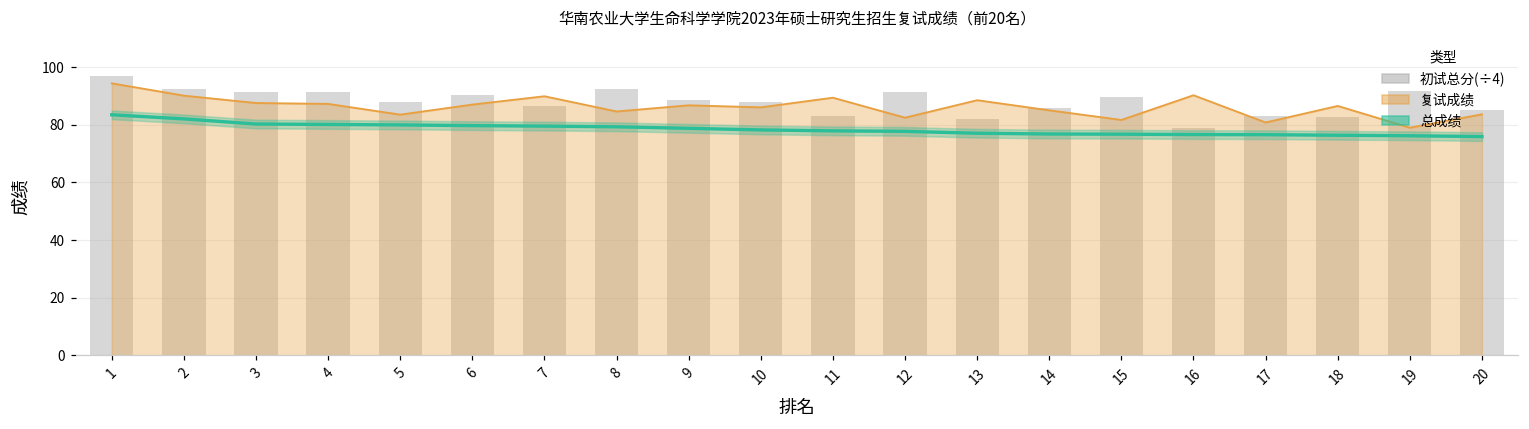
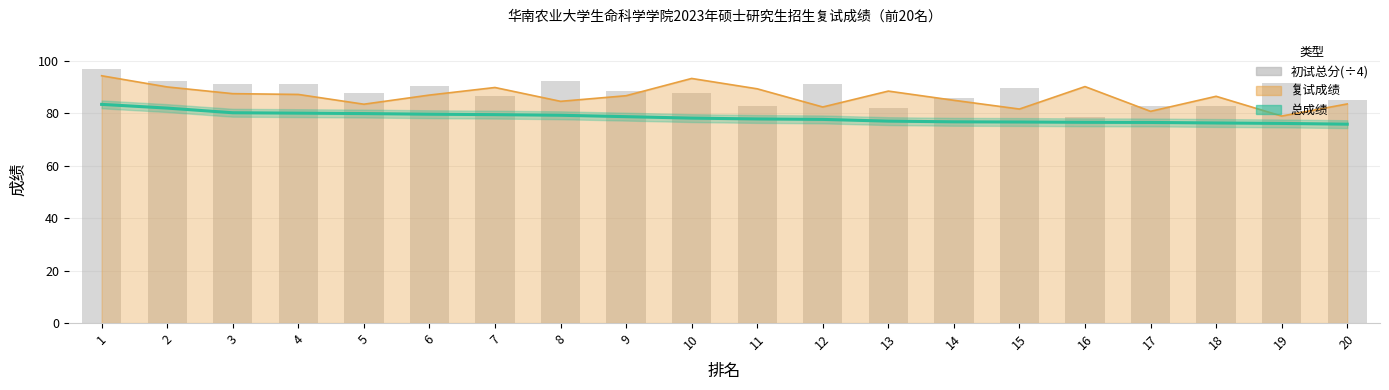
复试成绩, 10: 86 -> 93
